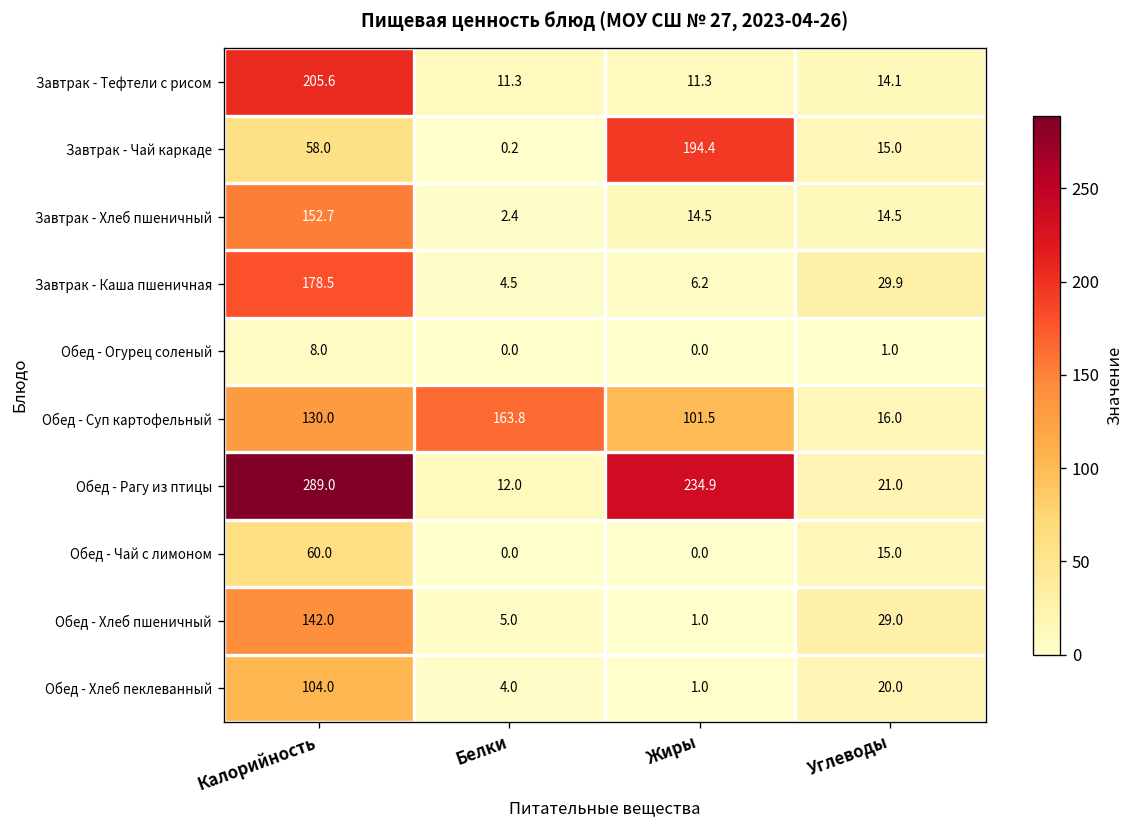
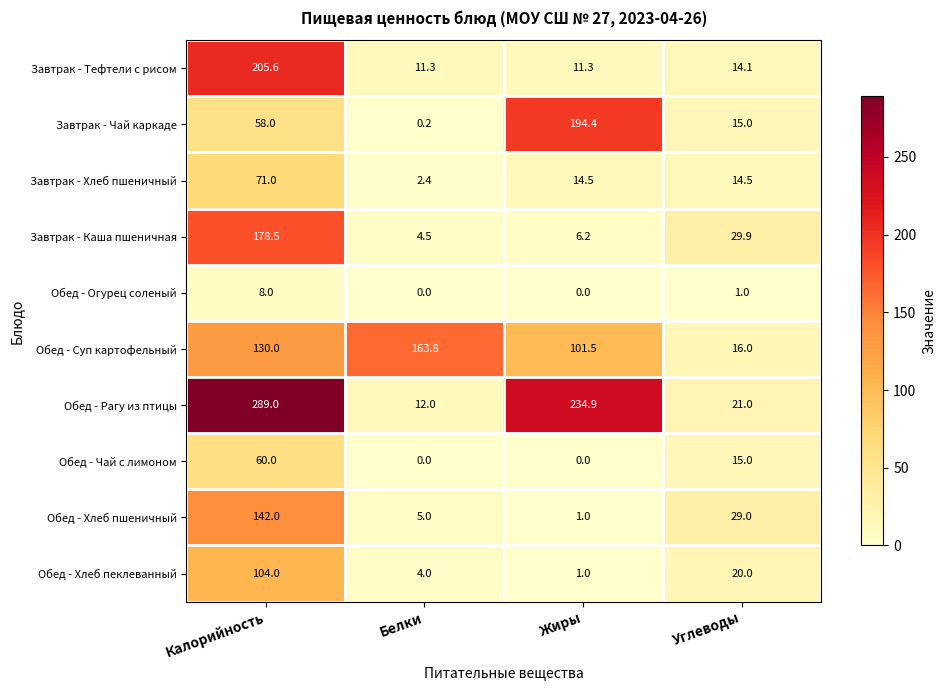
Завтрак - Хлеб пшеничный, Калорийность: 152.7 -> 71.0
